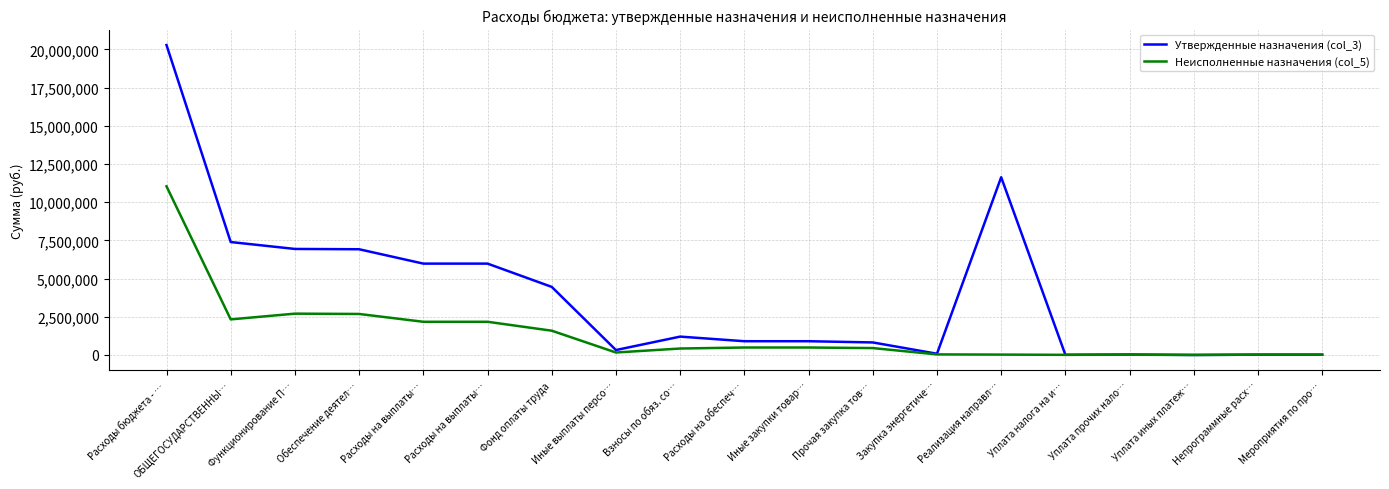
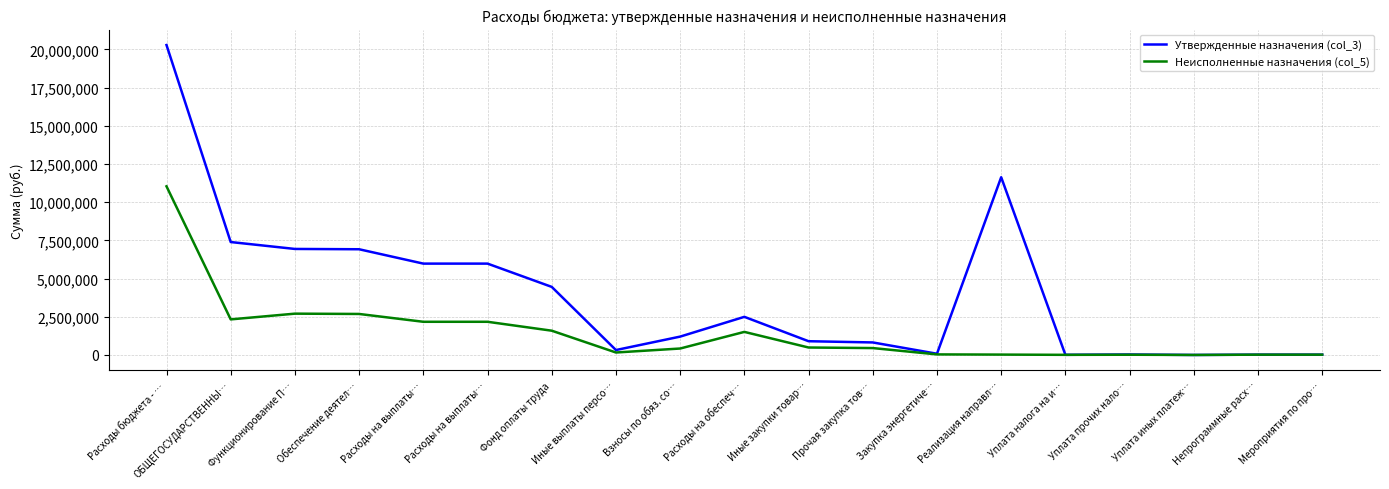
Утвержденные назначения (col_3), Расходы на обеспеч…: 900,000 -> 2,500,000
Неисполненные назначения (col_5), Расходы на обеспеч…: 500,000 -> 1,500,000
